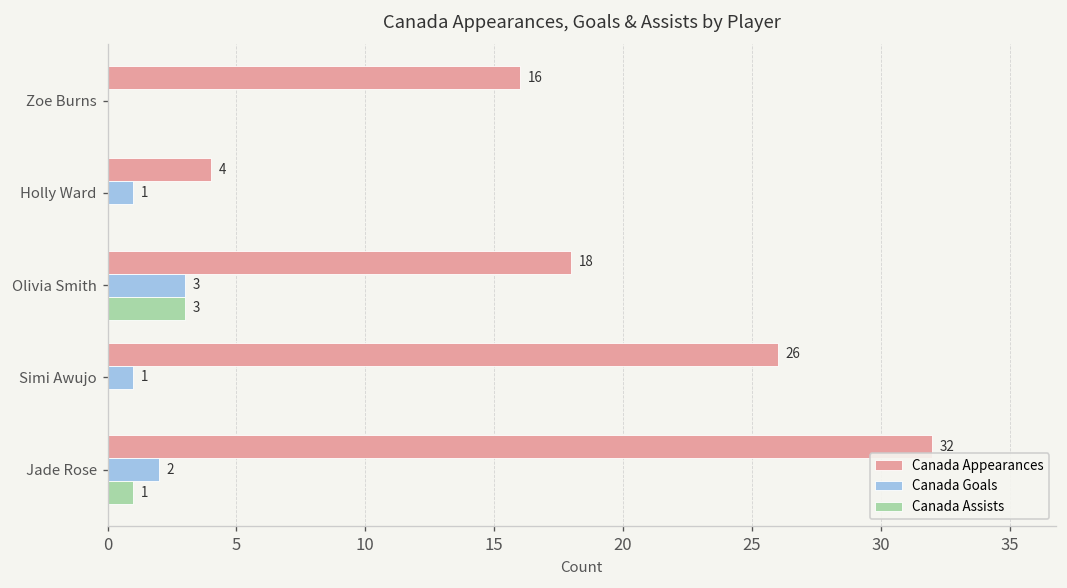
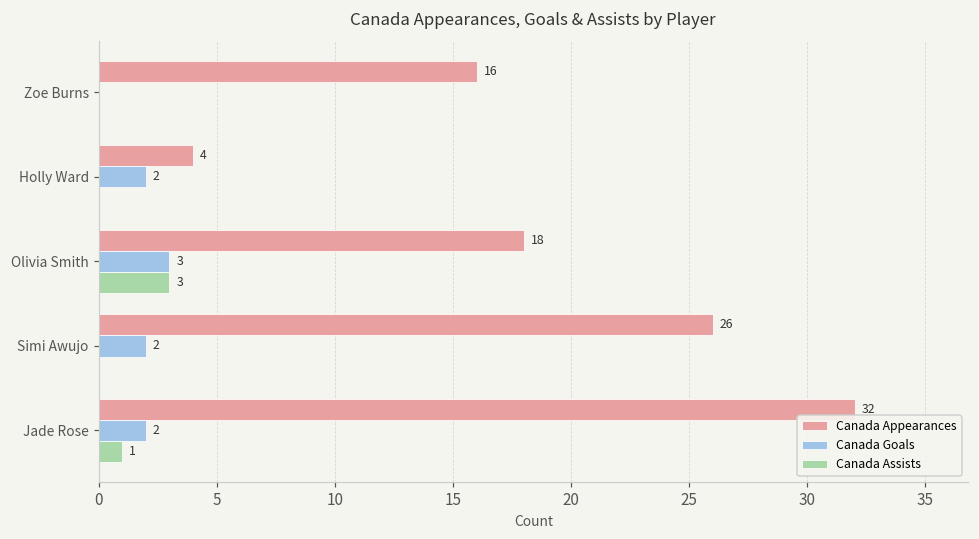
Canada Goals, Holly Ward: 1 -> 2
Canada Goals, Simi Awujo: 1 -> 2
